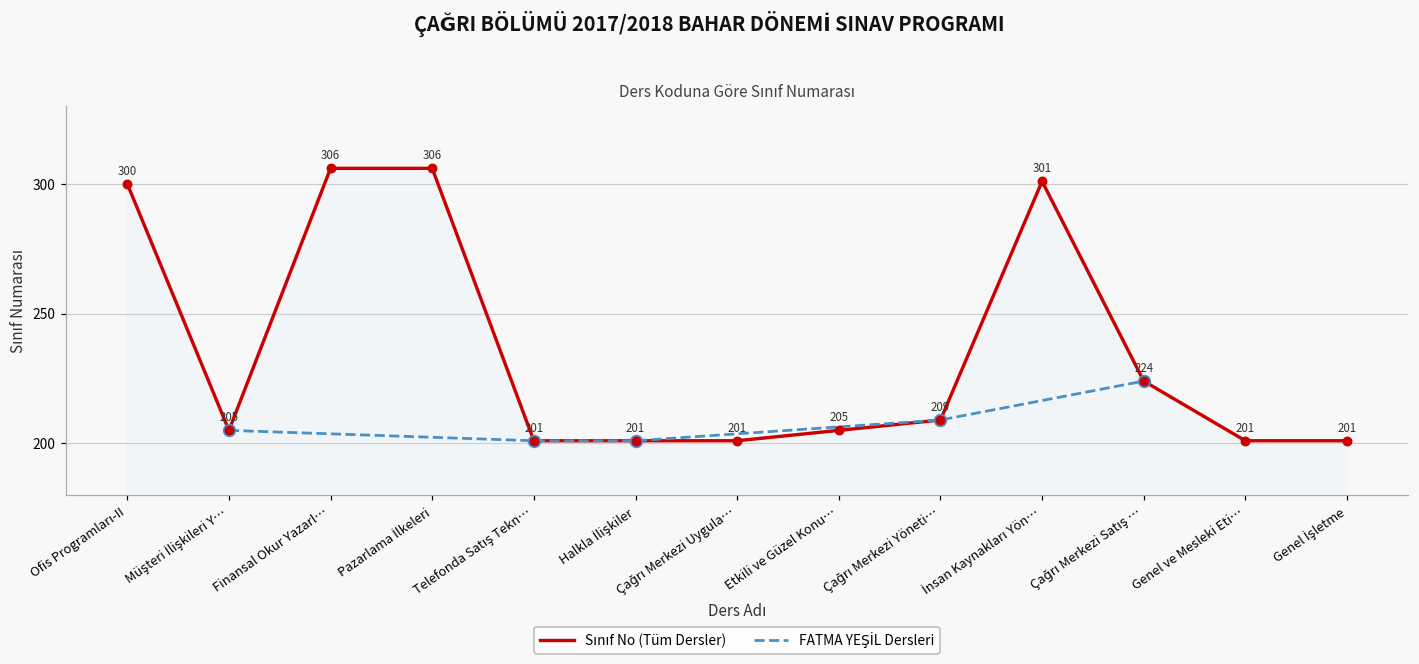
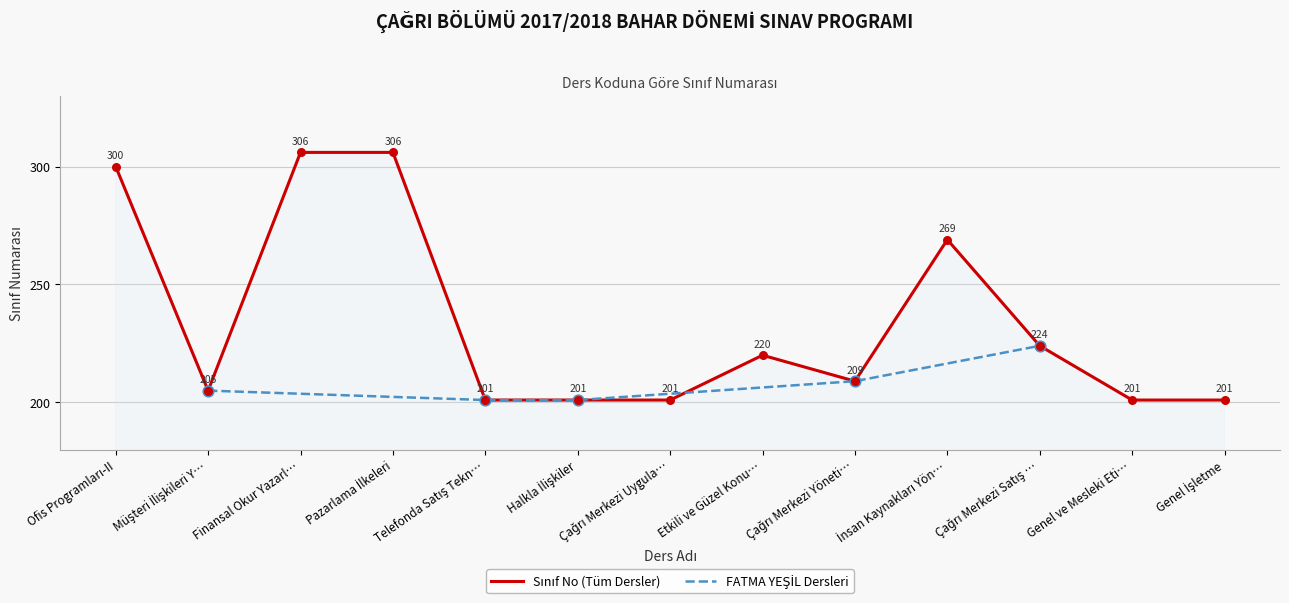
Sınıf No (Tüm Dersler), Etkili ve Güzel Konu…: 205 -> 220
Sınıf No (Tüm Dersler), İnsan Kaynakları Yön…: 301 -> 269
